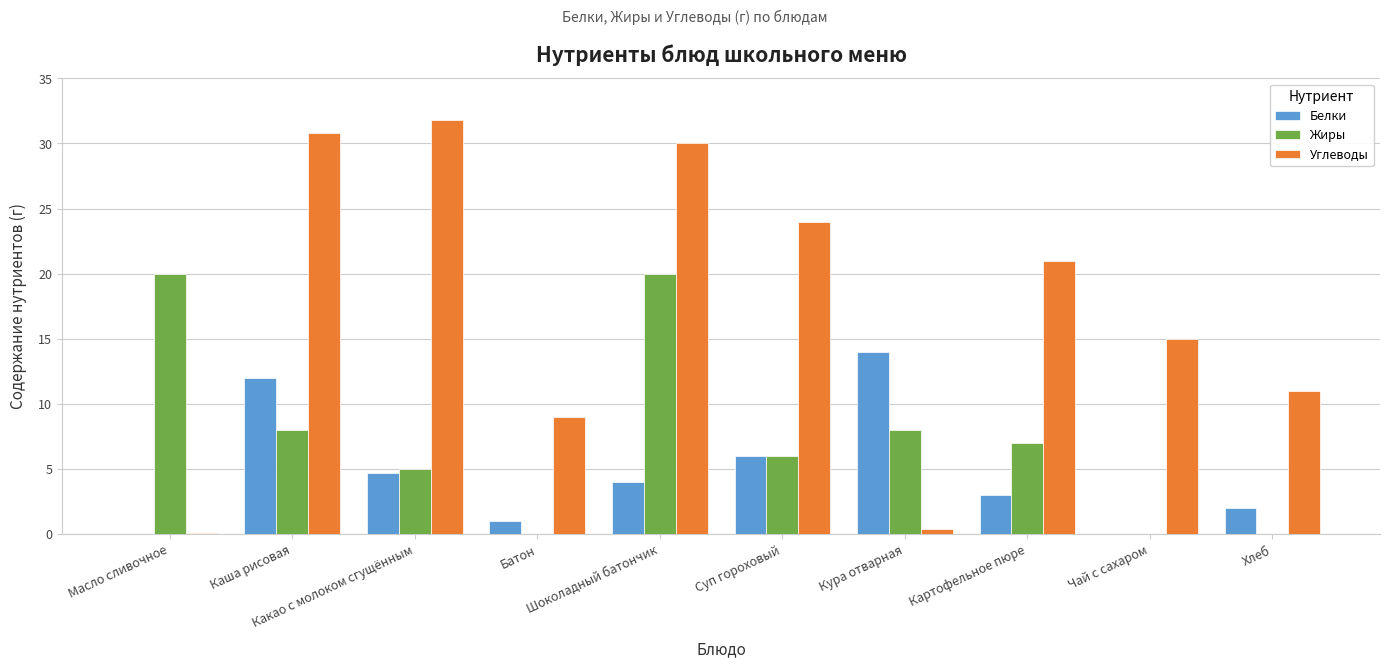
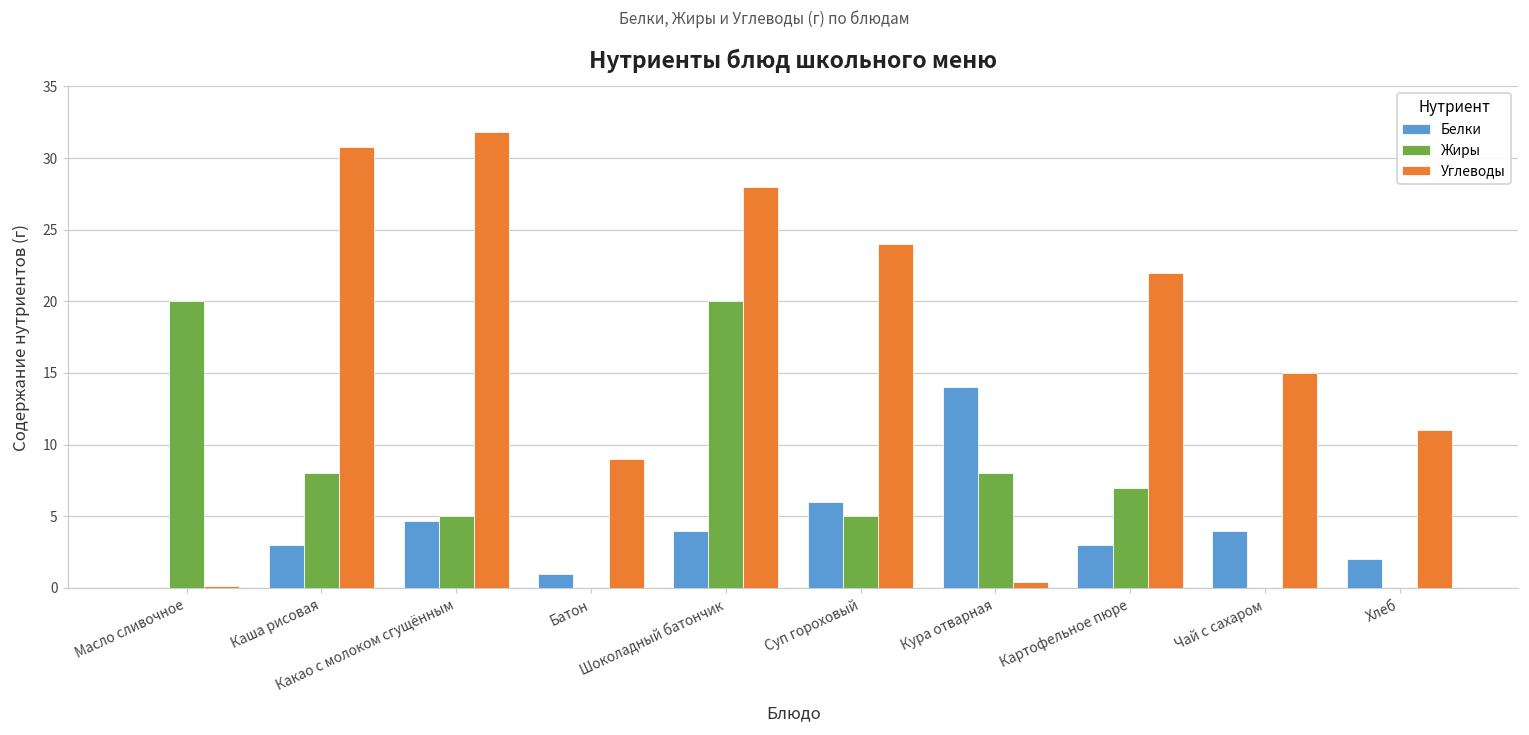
Белки, Каша рисовая: 12 -> 3
Углеводы, Шоколадный батончик: 30 -> 28
Жиры, Суп гороховый: 6 -> 5
Углеводы, Картофельное пюре: 21 -> 22
Белки, Чай с сахаром: 0 -> 4
